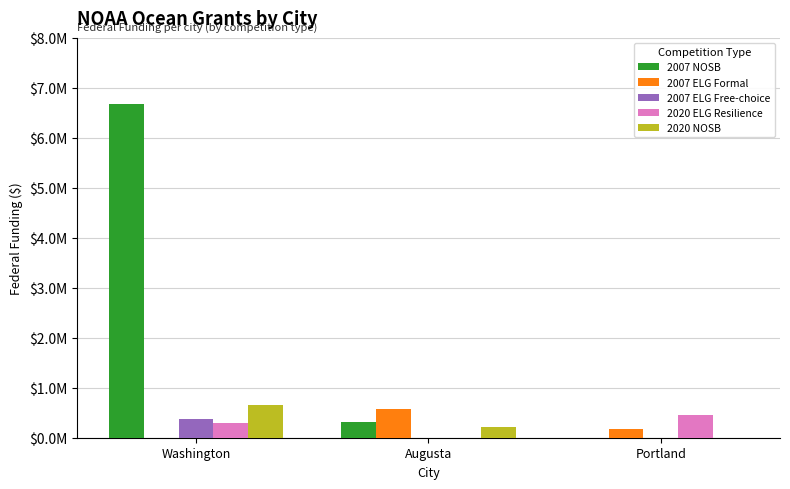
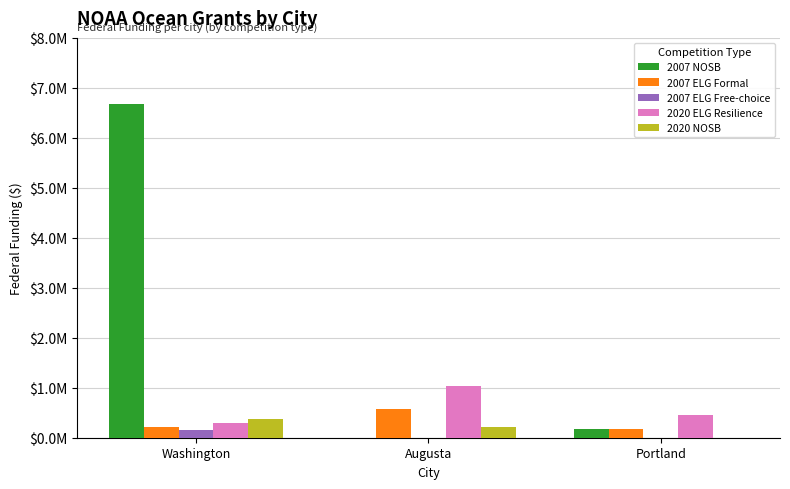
2007 ELG Formal, Washington: $0 -> $200000
2007 ELG Free-choice, Washington: $400000 -> $100000
2020 NOSB, Washington: $700000 -> $400000
2007 NOSB, Augusta: $300000 -> $0
2020 ELG Resilience, Augusta: $0 -> $1000000
2007 NOSB, Portland: $0 -> $200000
